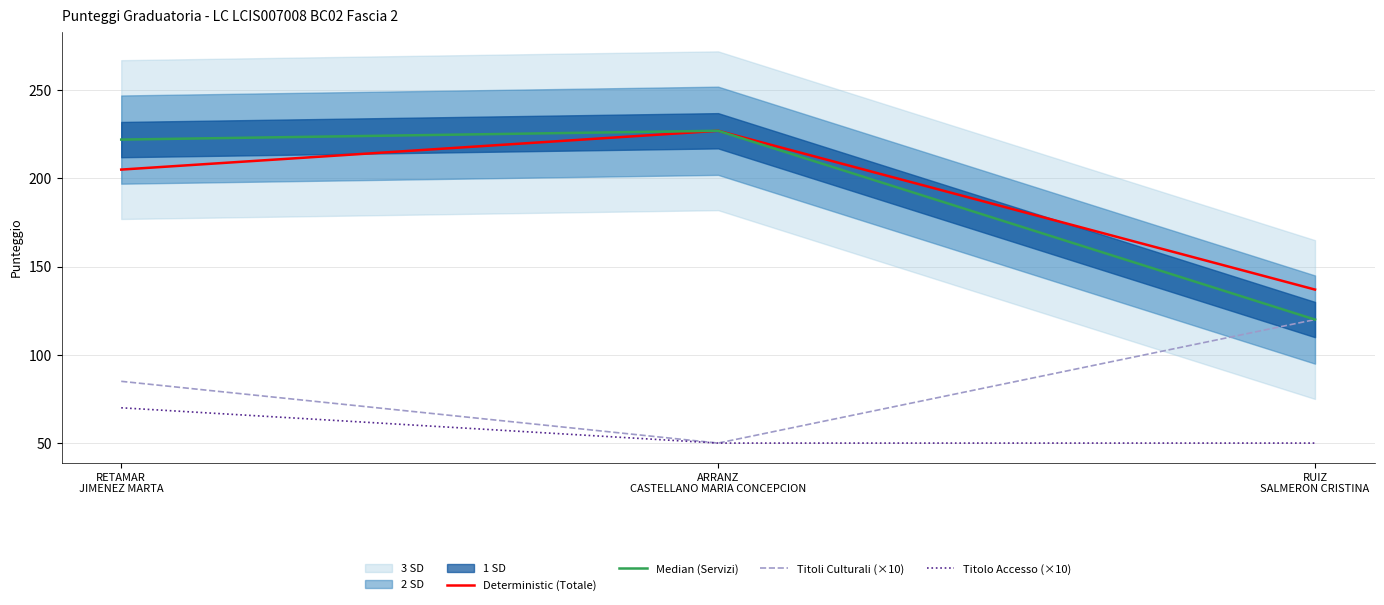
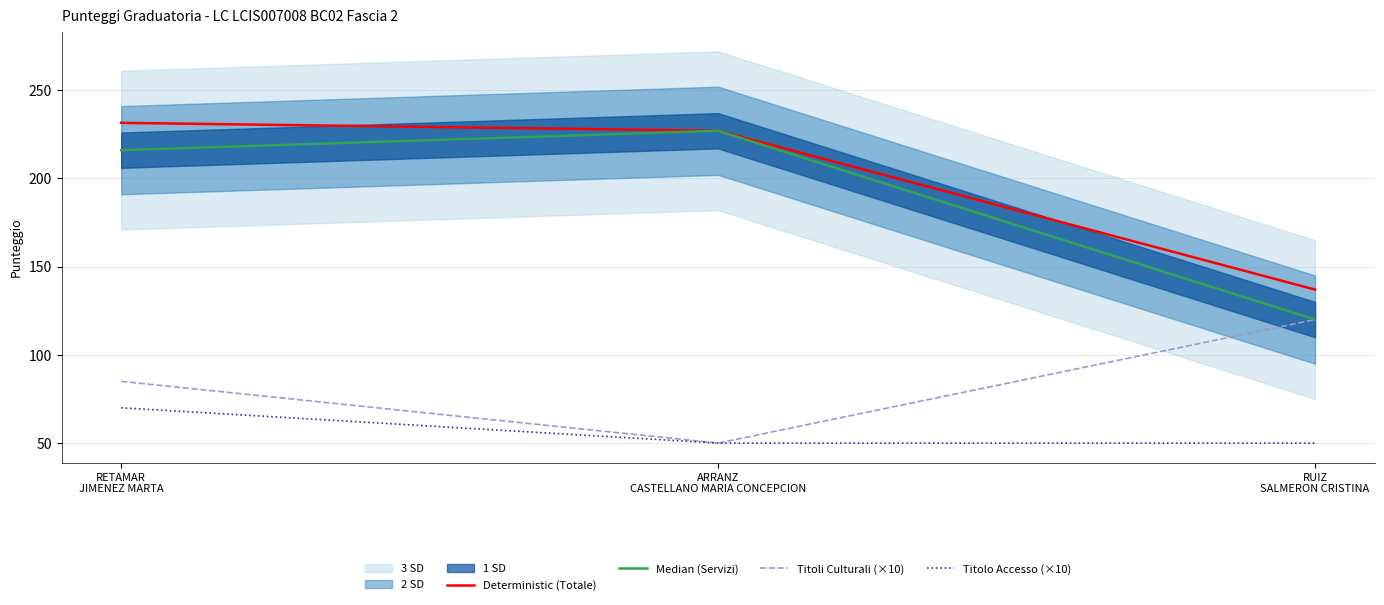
Deterministic (Totale), RETAMAR JIMENEZ MARTA: 205 -> 232
Median (Servizi), RETAMAR JIMENEZ MARTA: 222 -> 216
